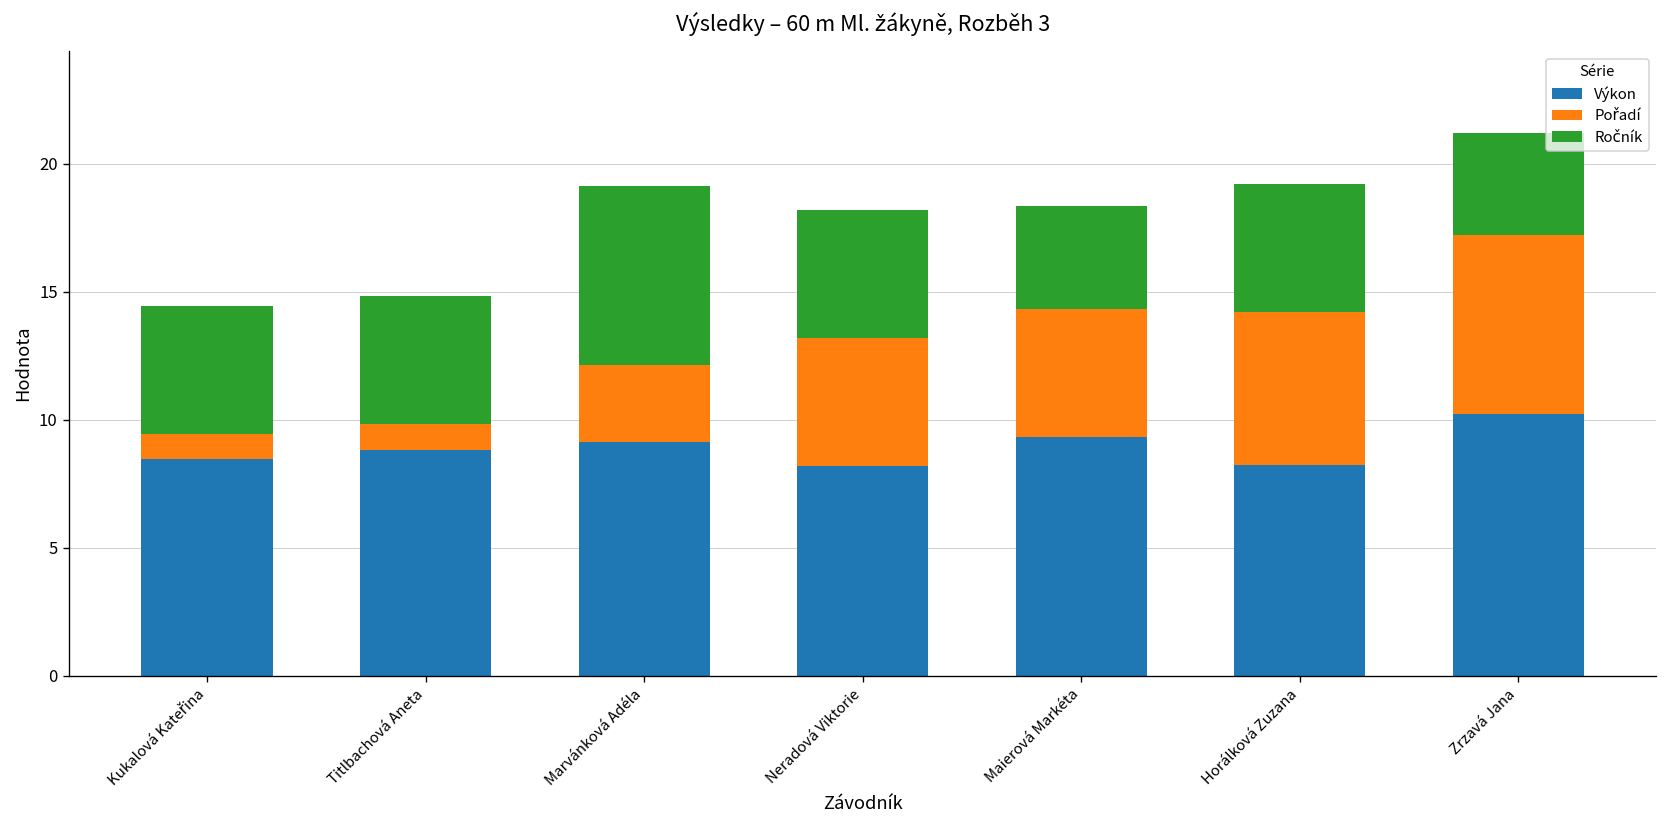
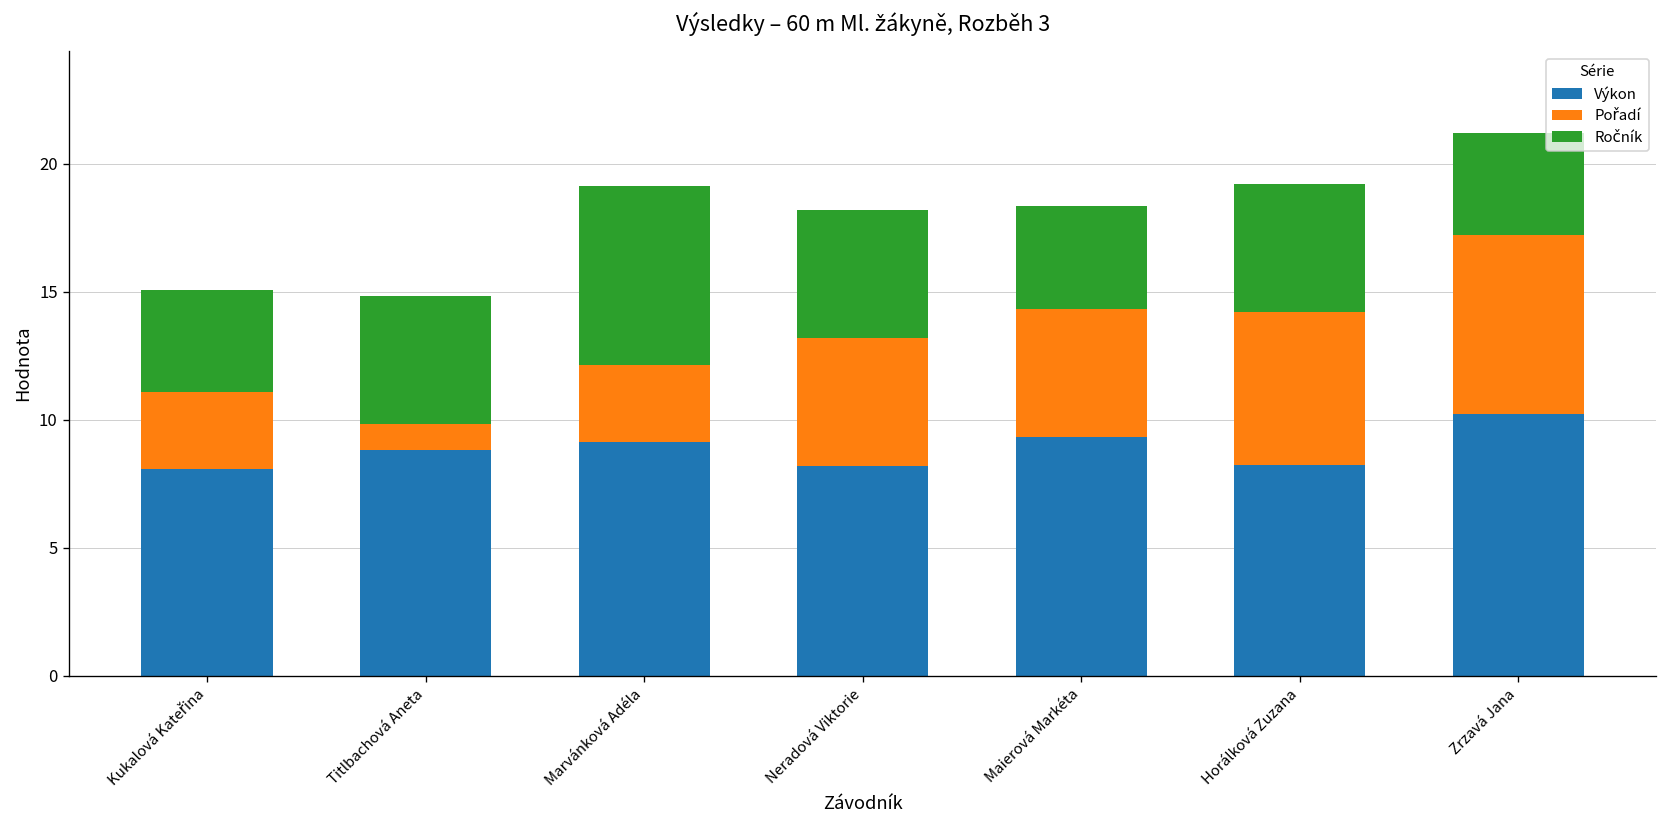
Výkon, Kukalová Kateřina: 8.5 -> 8.1
Pořadí, Kukalová Kateřina: 1 -> 3
Ročník, Kukalová Kateřina: 5 -> 4
